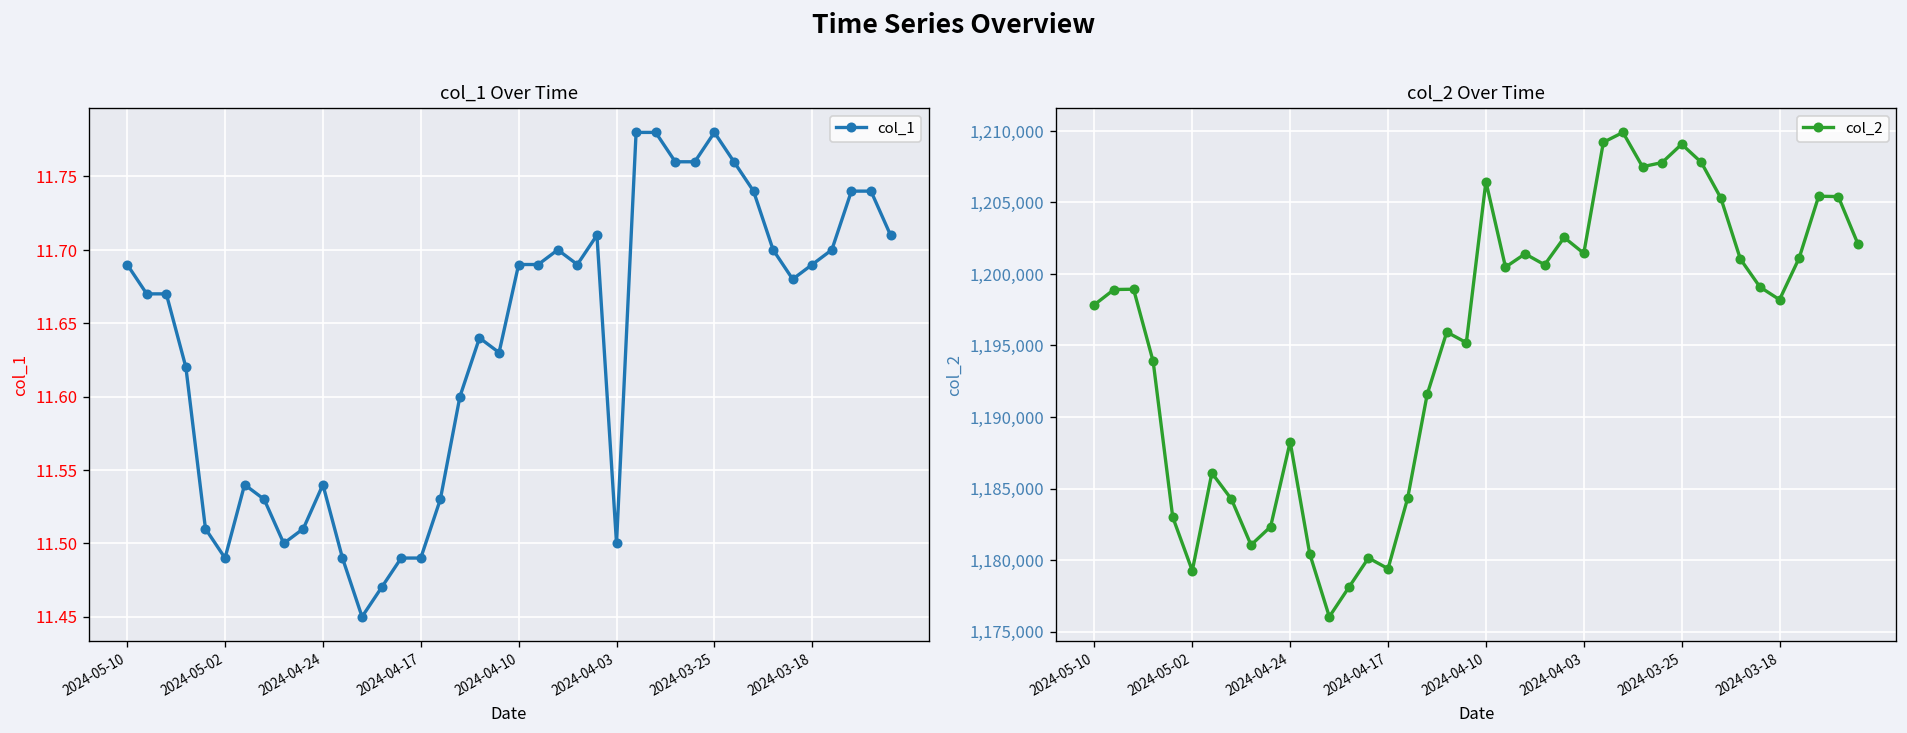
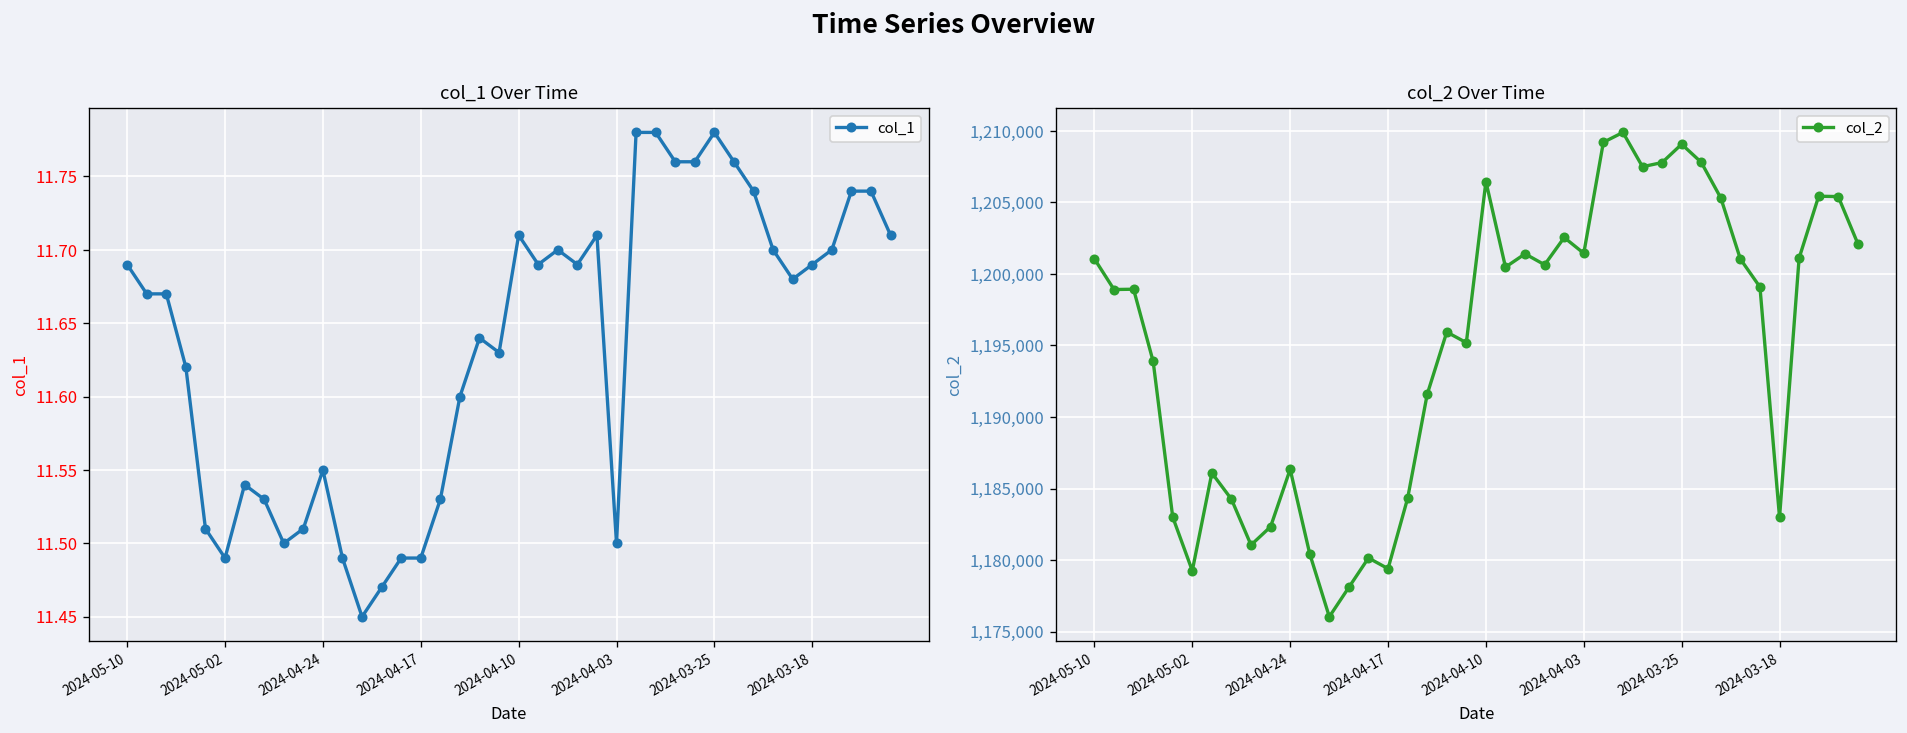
col_1 Over Time, 2024-04-24: 11.54 -> 11.55
col_1 Over Time, 2024-04-10: 11.69 -> 11.71
col_2 Over Time, 2024-05-10: 1,197,800 -> 1,201,000
col_2 Over Time, 2024-04-24: 1,188,300 -> 1,186,300
col_2 Over Time, 2024-03-18: 1,198,200 -> 1,183,000
